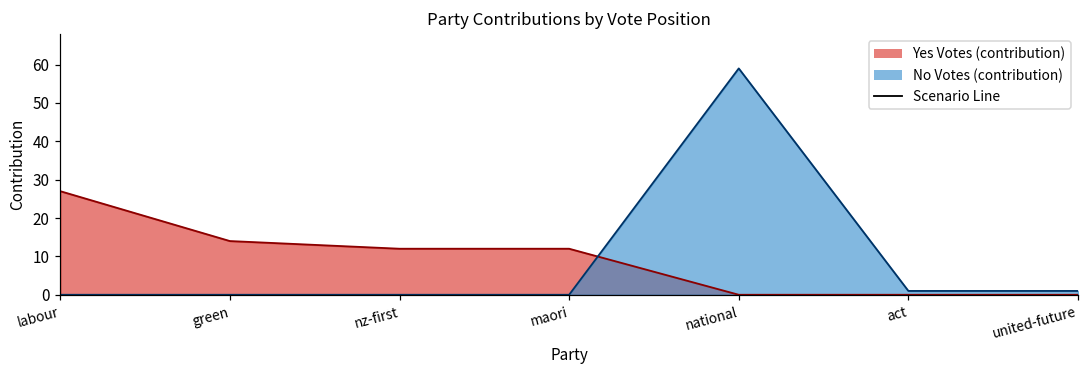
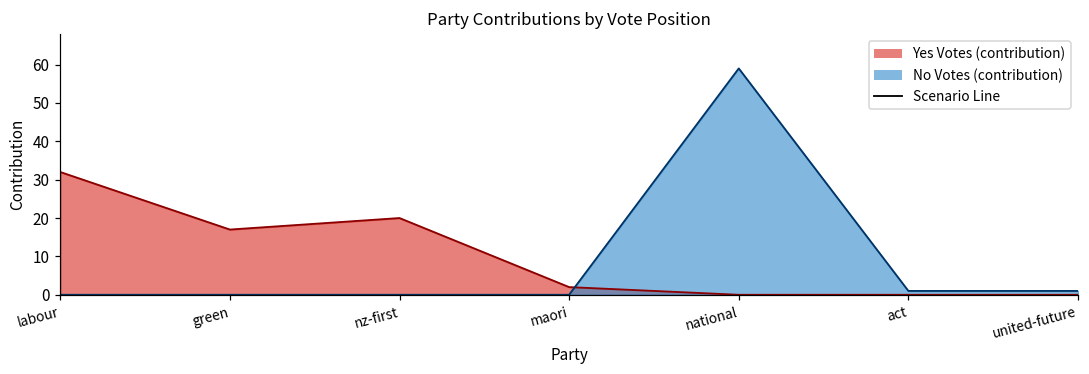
Yes Votes (contribution), labour: 27 -> 32
Yes Votes (contribution), green: 14 -> 17
Yes Votes (contribution), nz-first: 12 -> 20
Yes Votes (contribution), maori: 12 -> 2
